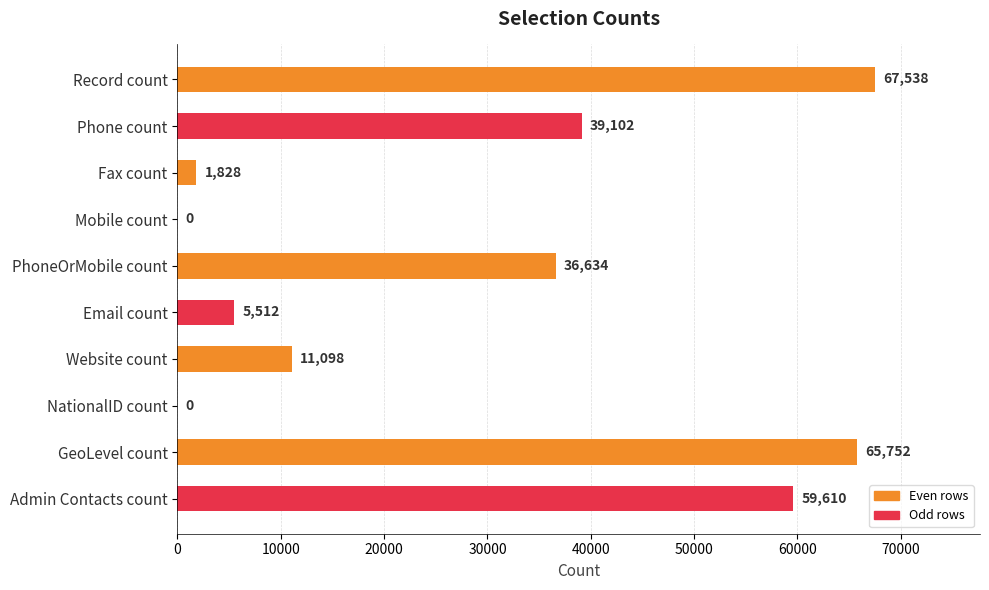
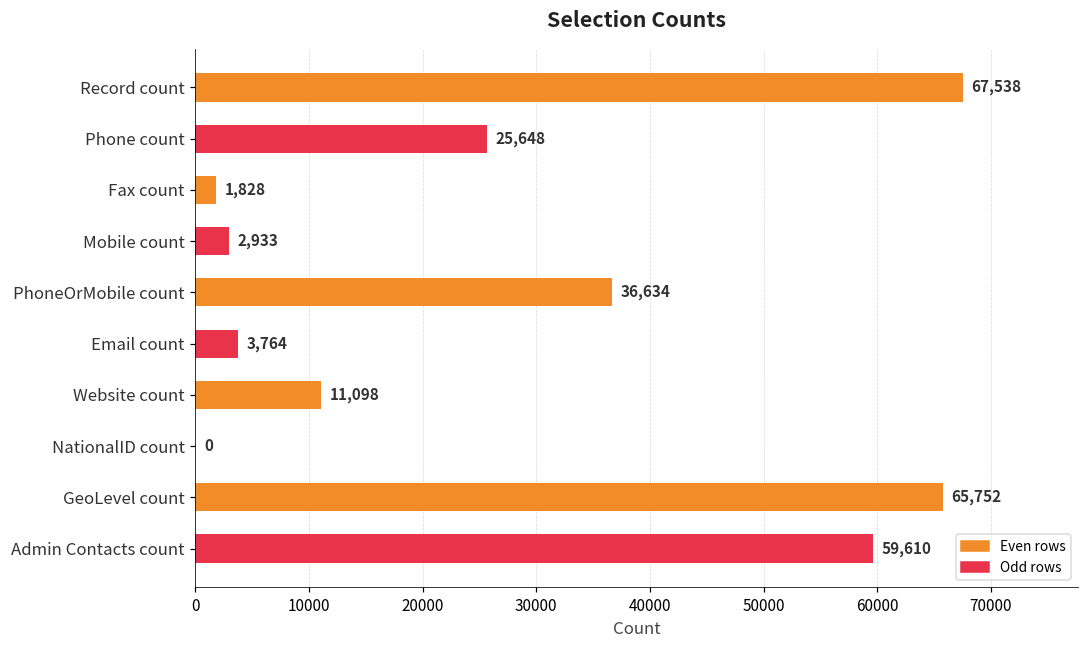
Phone count: 39,102 -> 25,648
Mobile count: 0 -> 2,933
Email count: 5,512 -> 3,764
